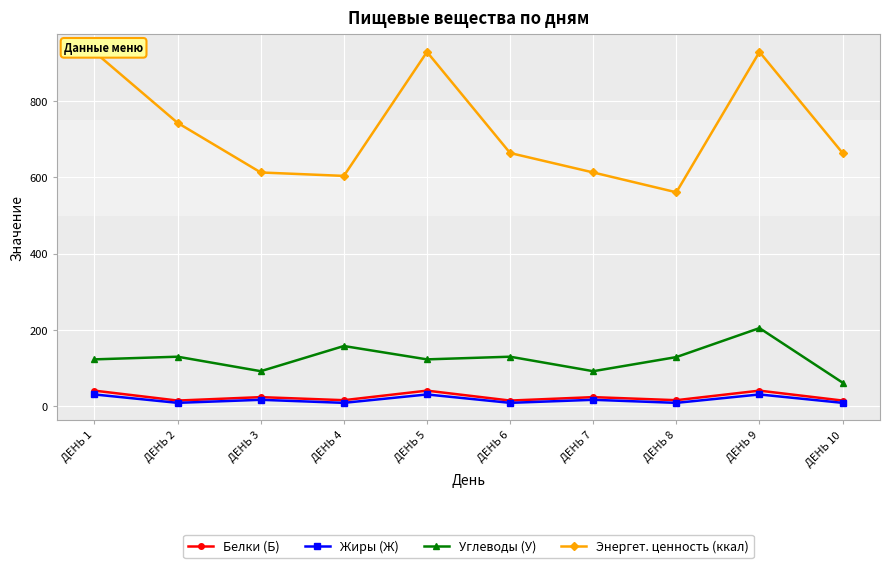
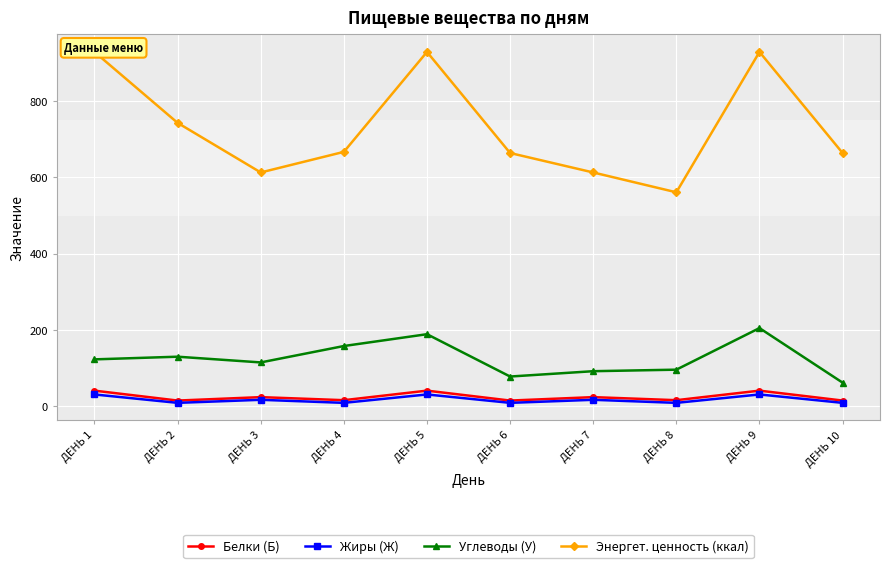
Углеводы (У), ДЕНЬ 3: 90 -> 120
Энергет. ценность (ккал), ДЕНЬ 4: 600 -> 670
Углеводы (У), ДЕНЬ 5: 120 -> 190
Углеводы (У), ДЕНЬ 6: 130 -> 80
Углеводы (У), ДЕНЬ 8: 130 -> 100
